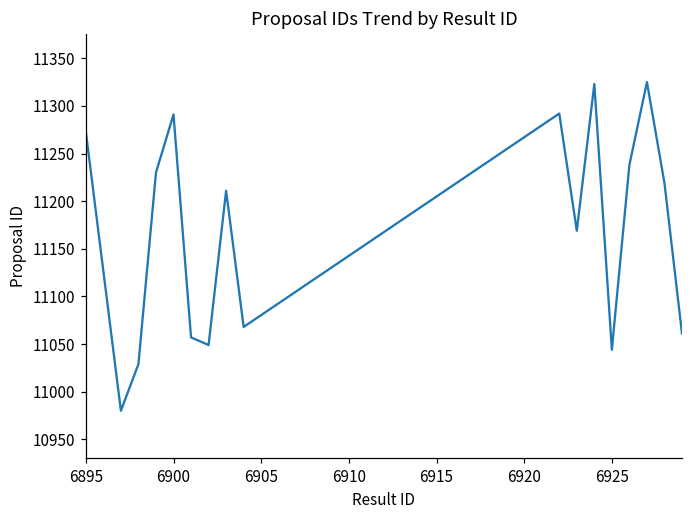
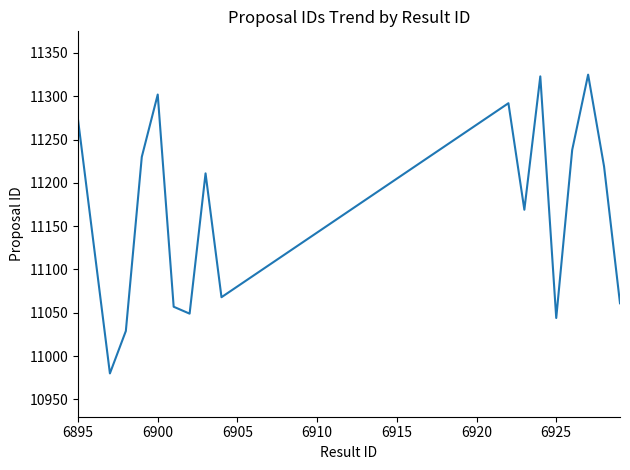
6900: 11290 -> 11300
